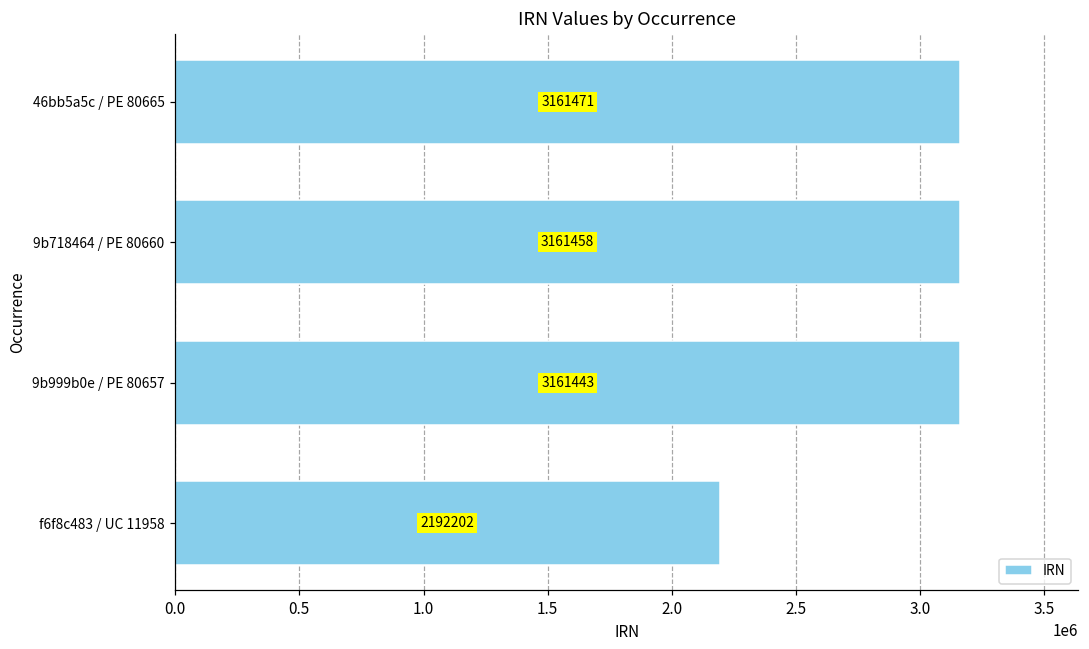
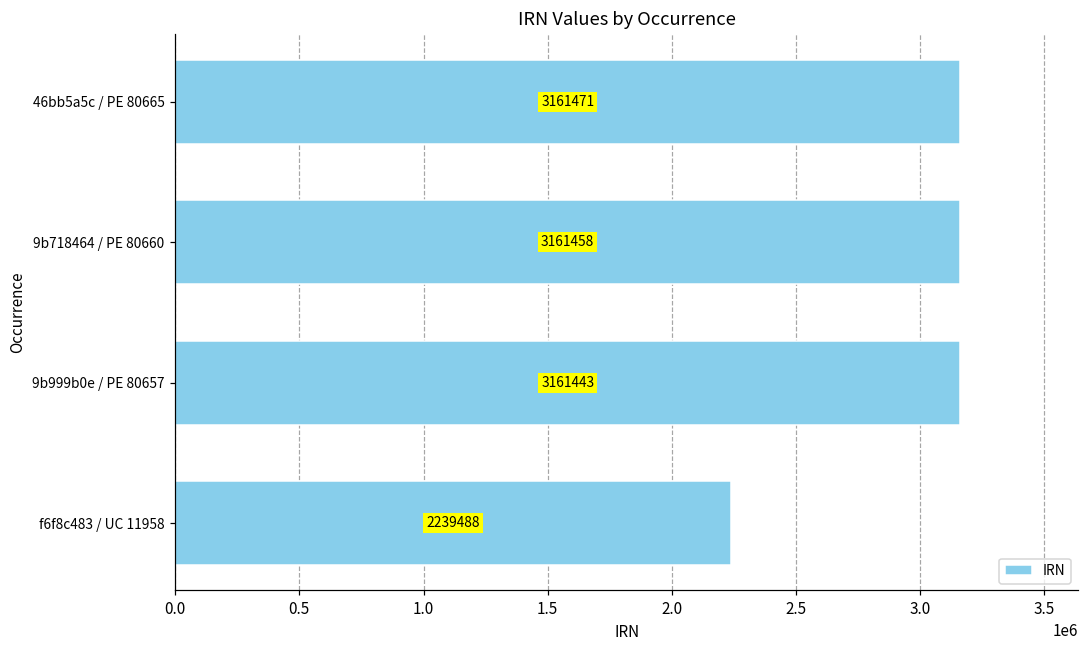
f6f8c483 / UC 11958: 2192202 -> 2239488
